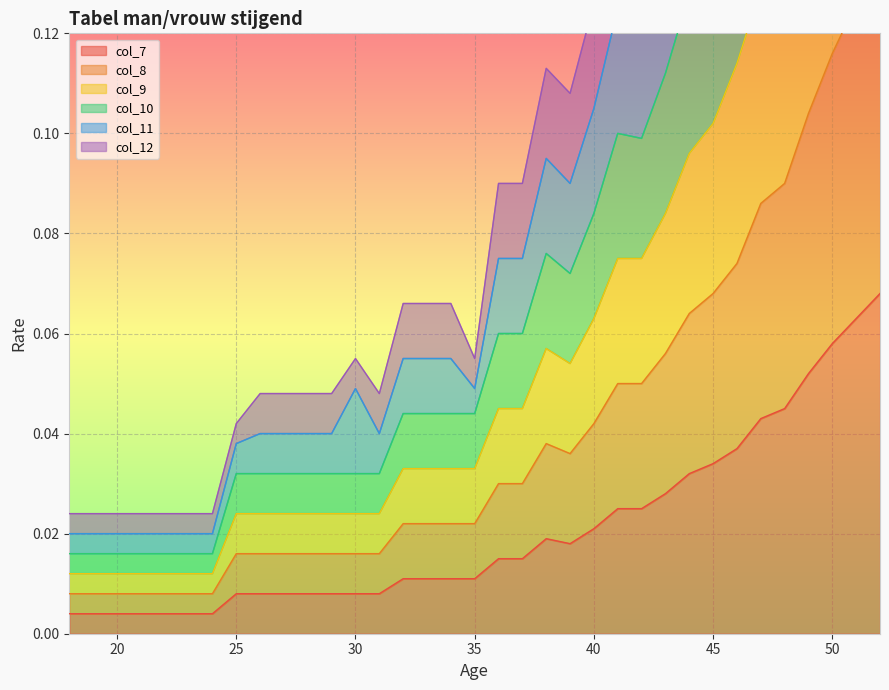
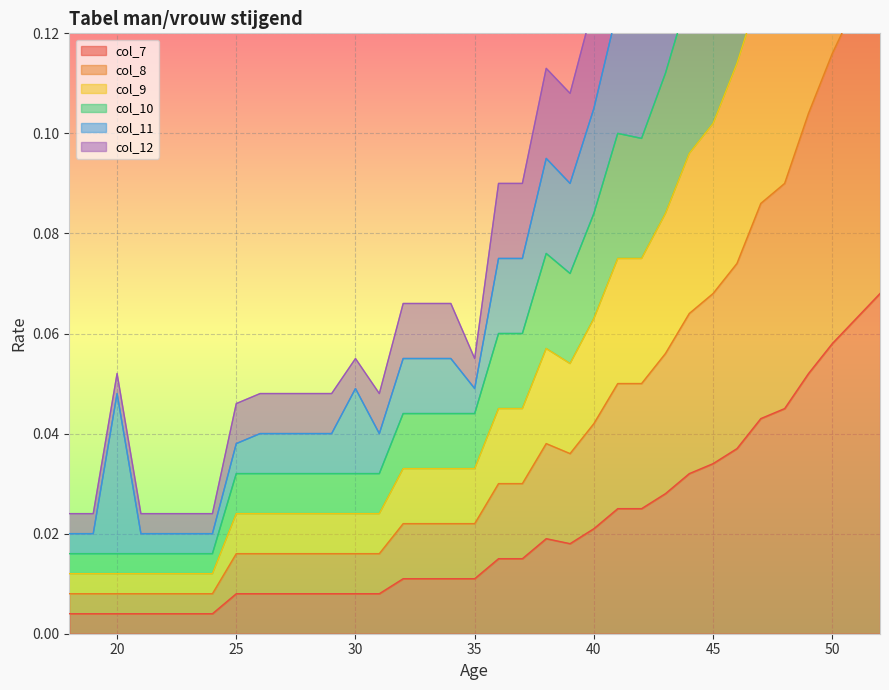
col_11, 20: 0.004 -> 0.032
col_12, 25: 0.004 -> 0.008
